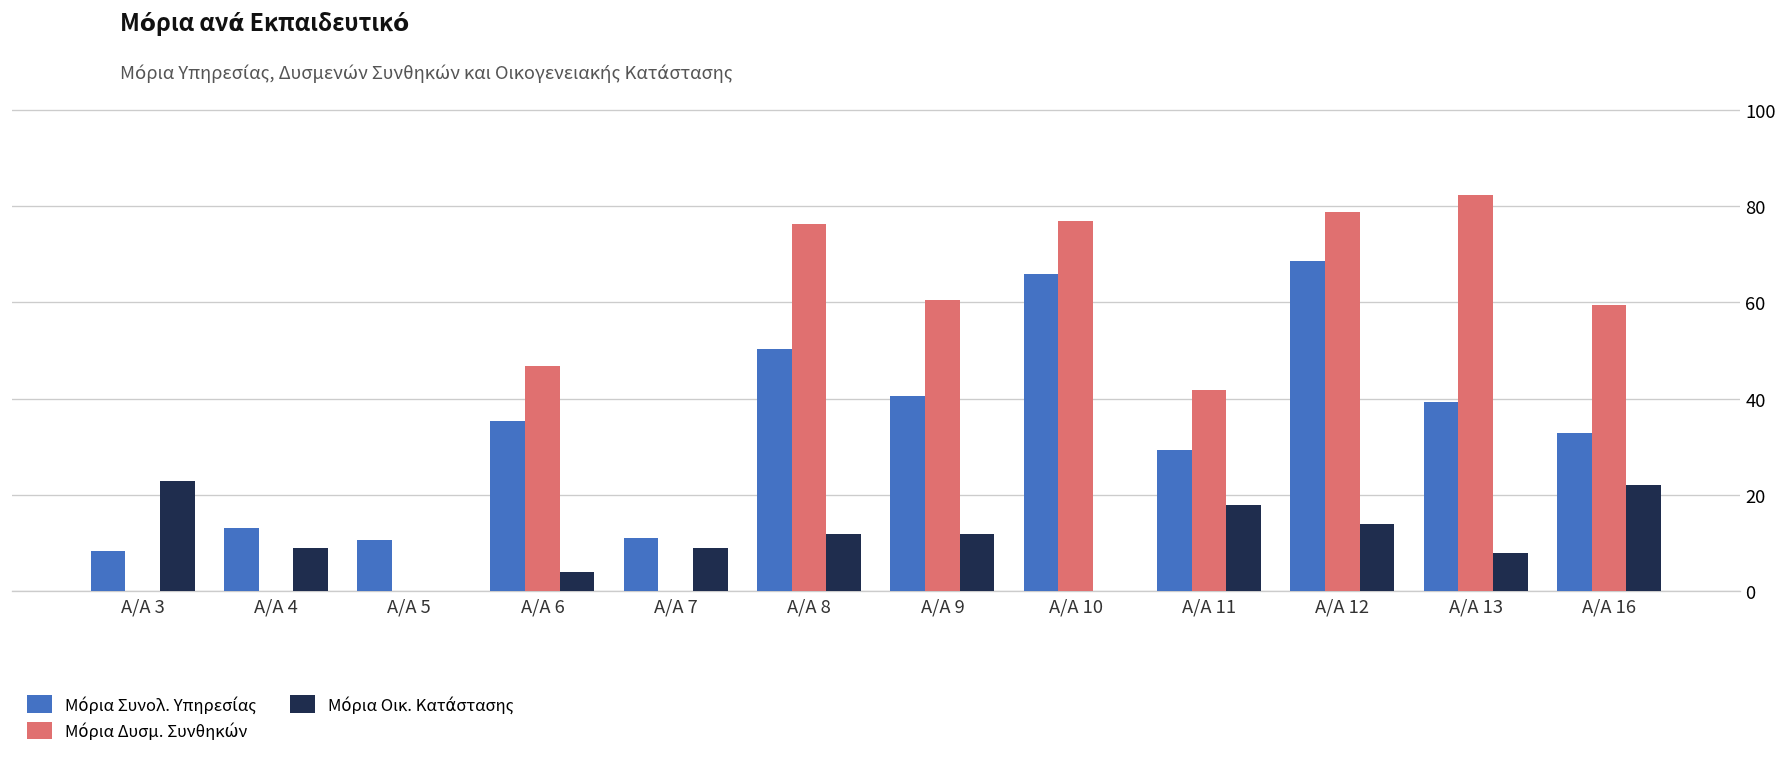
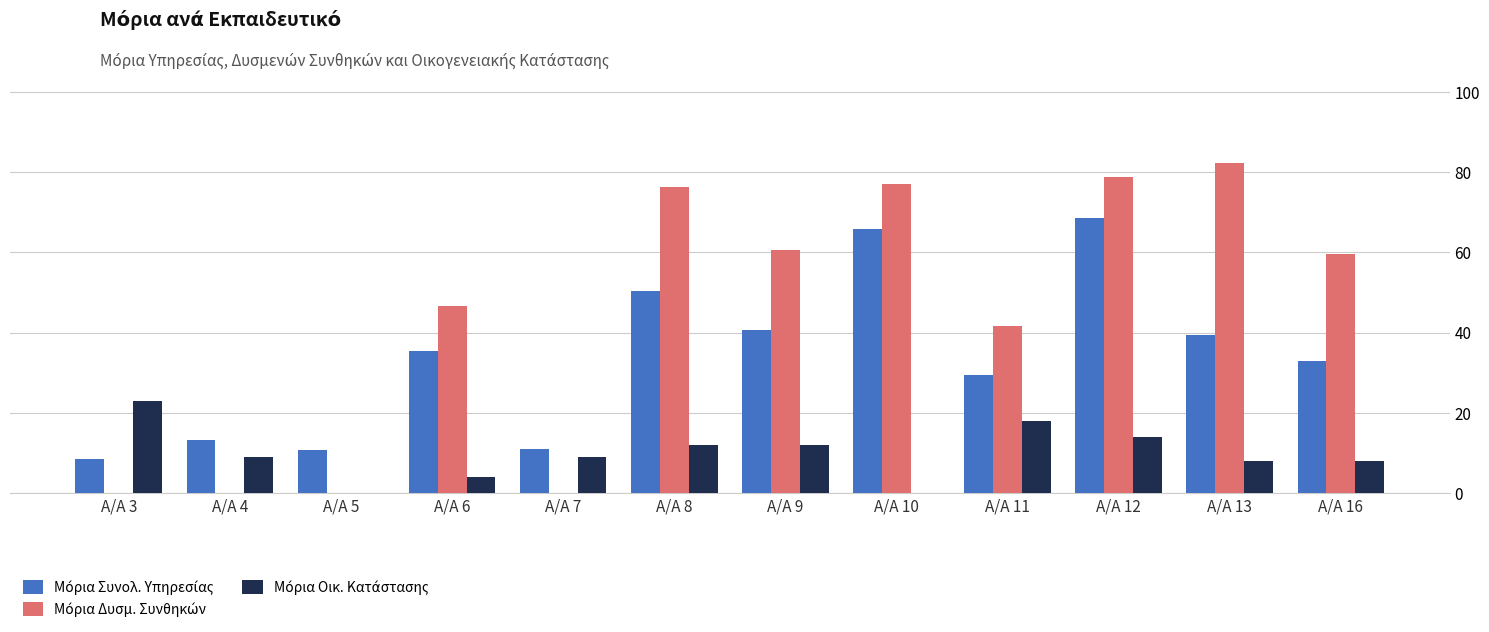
Μόρια Οικ. Κατάστασης, A/A 16: 22 -> 8
